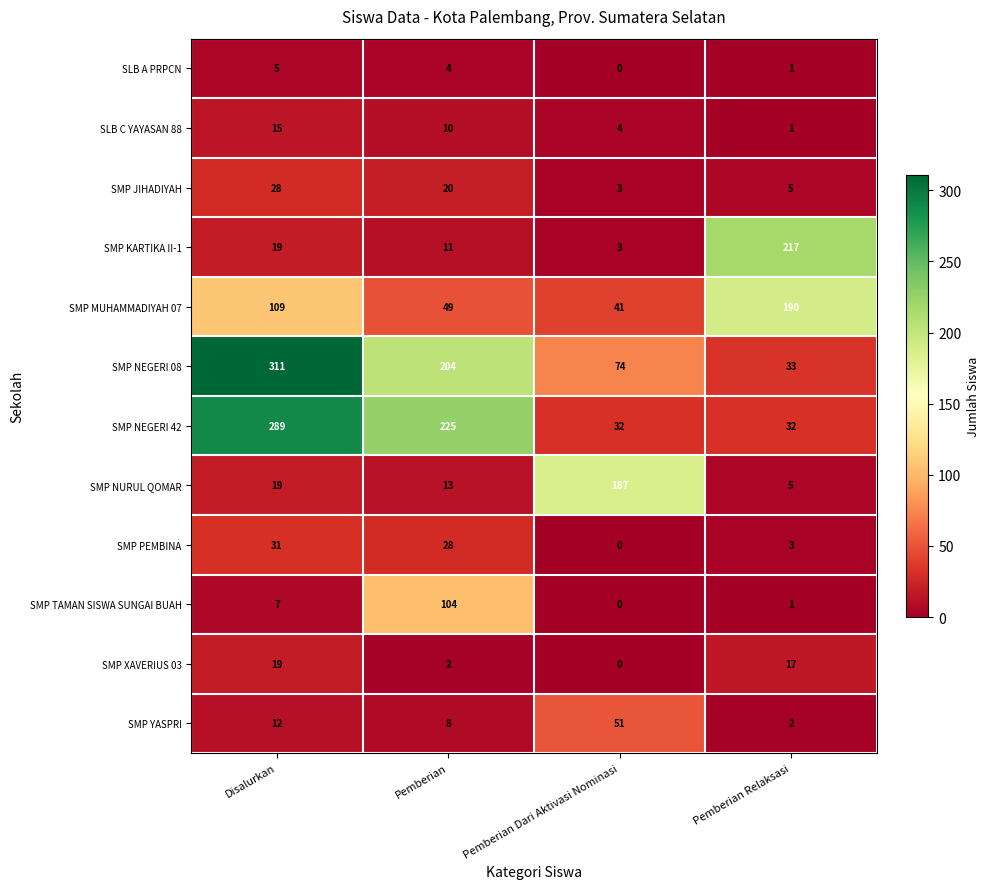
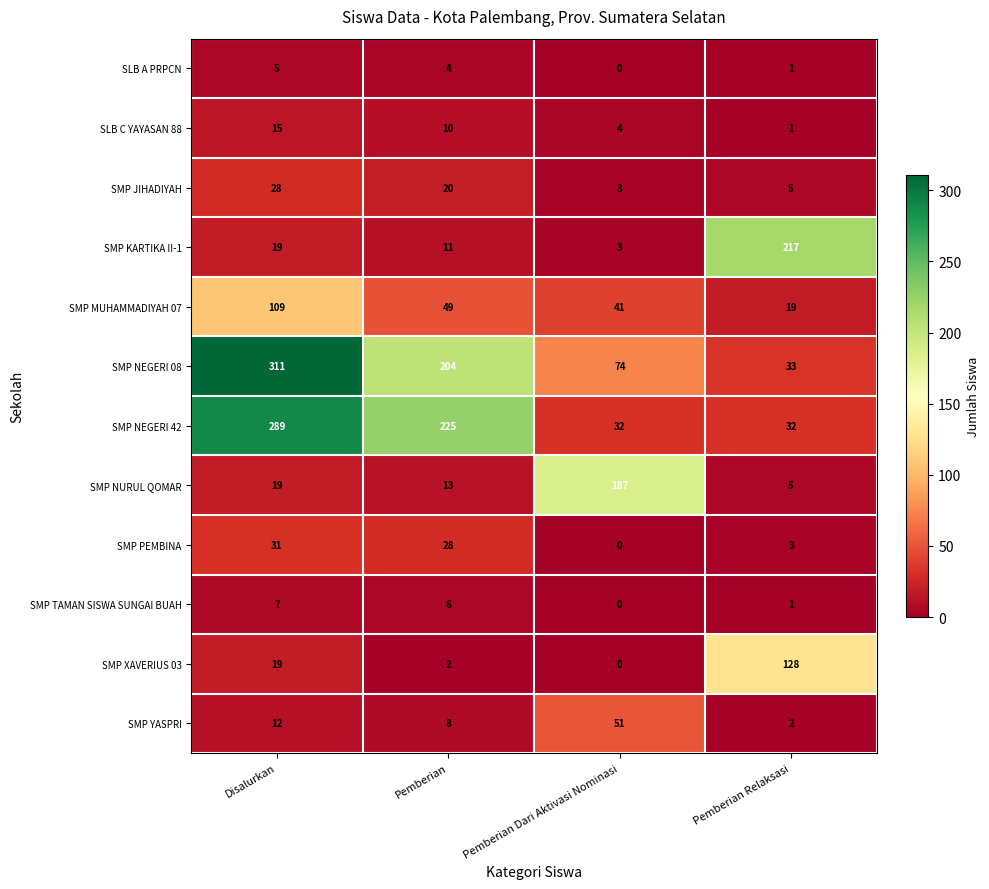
SMP MUHAMMADIYAH 07, Pemberian Relaksasi: 190 -> 19
SMP TAMAN SISWA SUNGAI BUAH, Pemberian: 104 -> 6
SMP XAVERIUS 03, Pemberian Relaksasi: 17 -> 128
